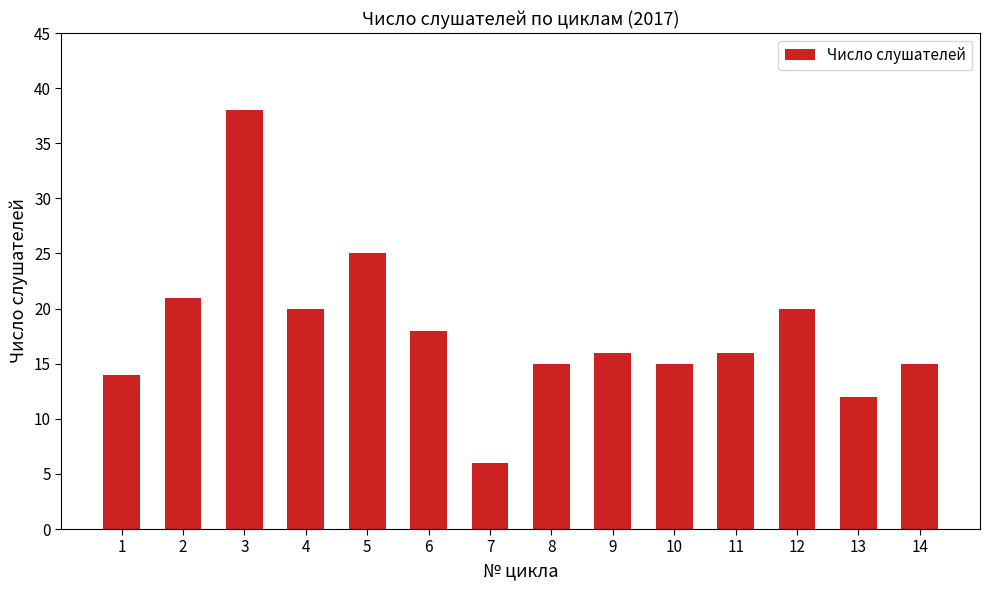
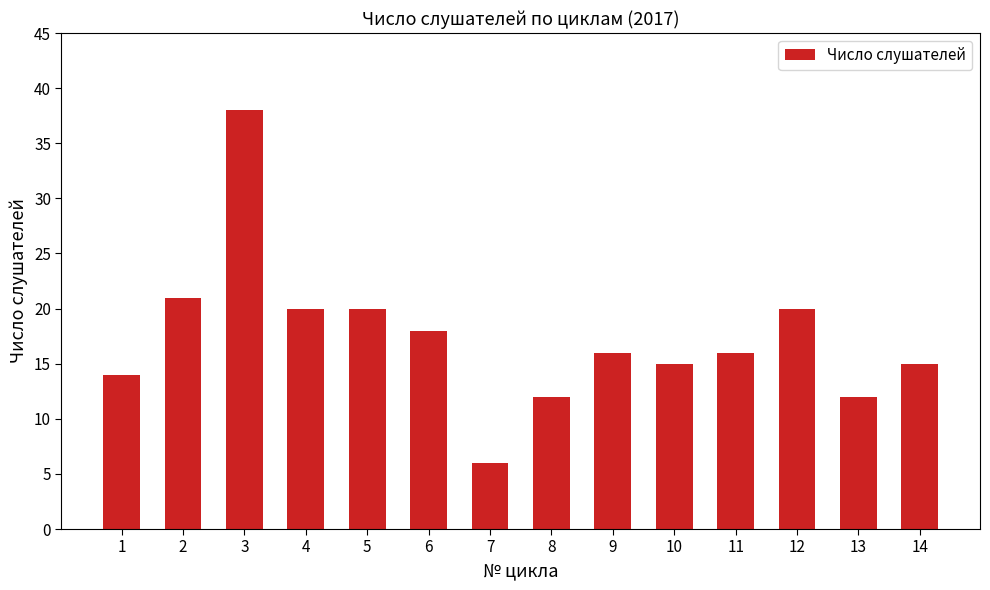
5: 25 -> 20
8: 15 -> 12
